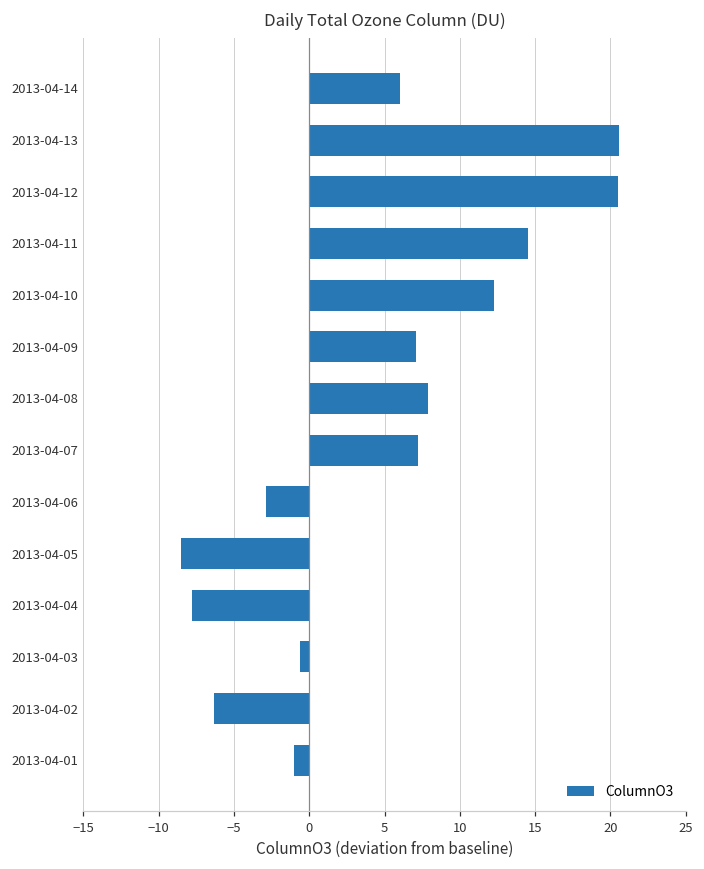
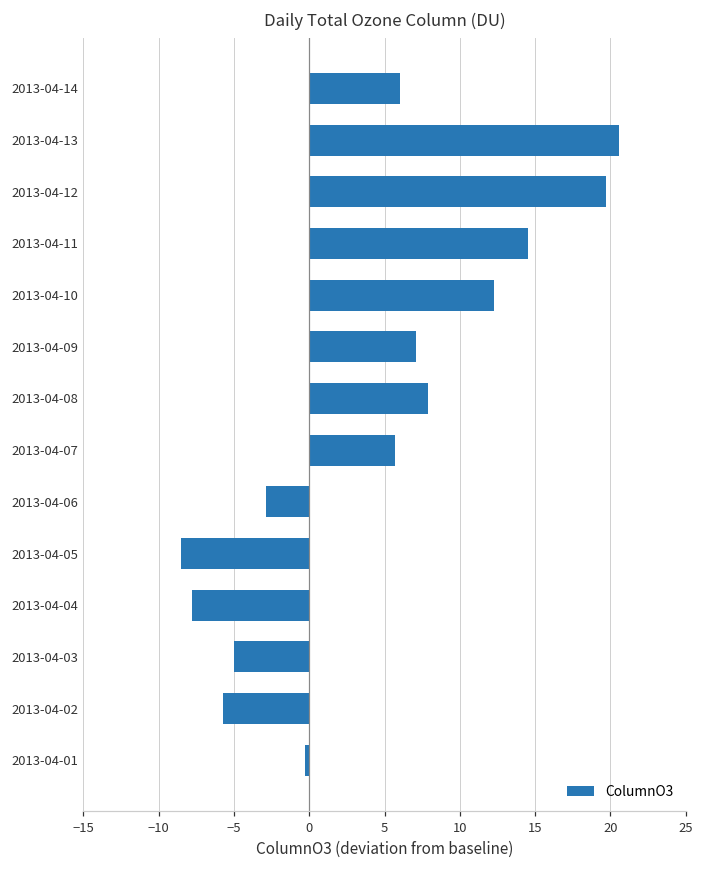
2013-04-12: 20.5 -> 19.7
2013-04-07: 7.2 -> 5.7
2013-04-03: -0.6 -> -5.0
2013-04-02: -6.3 -> -5.7
2013-04-01: -1.0 -> -0.3
